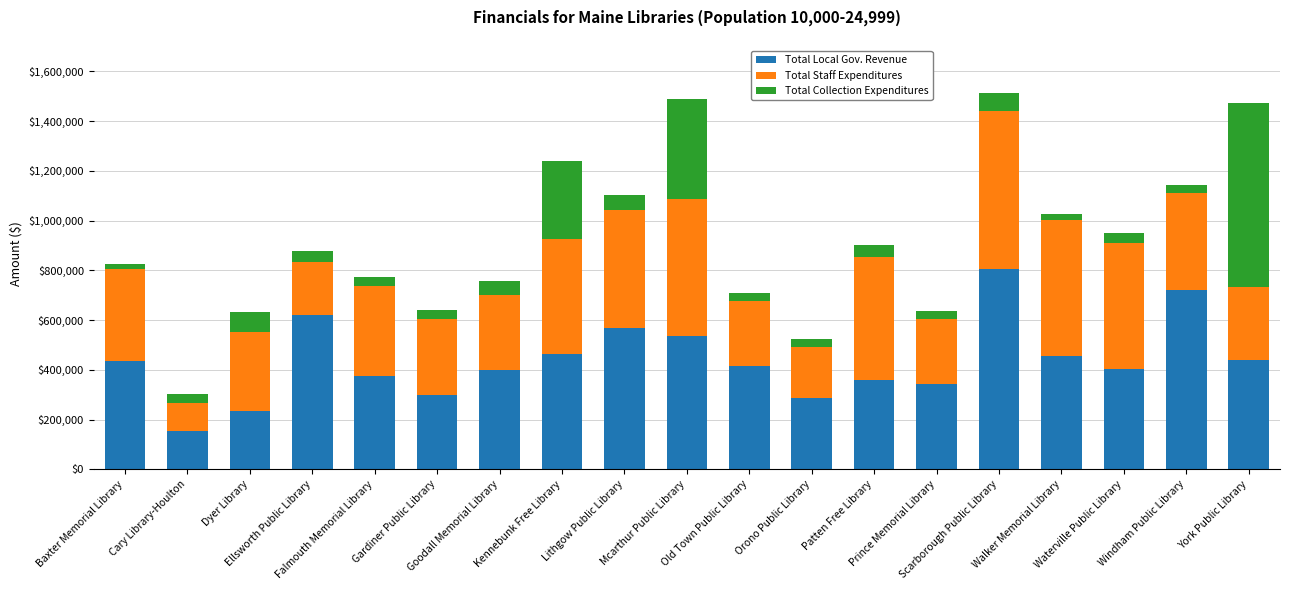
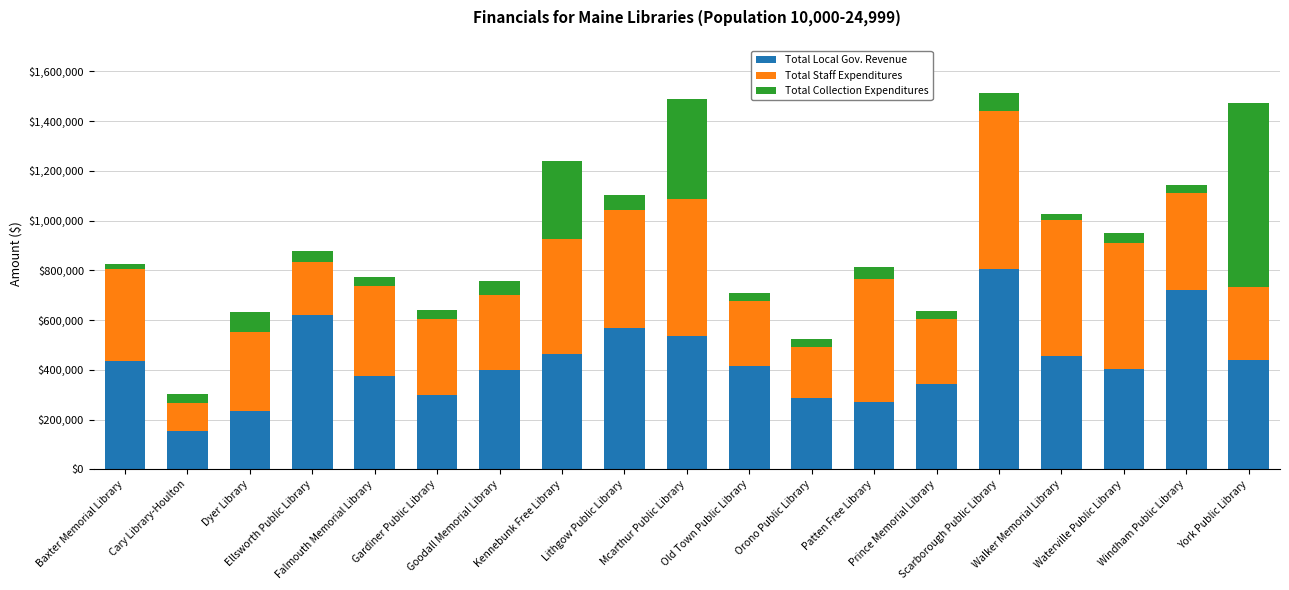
Total Local Gov. Revenue, Patten Free Library: $360,000 -> $270,000
